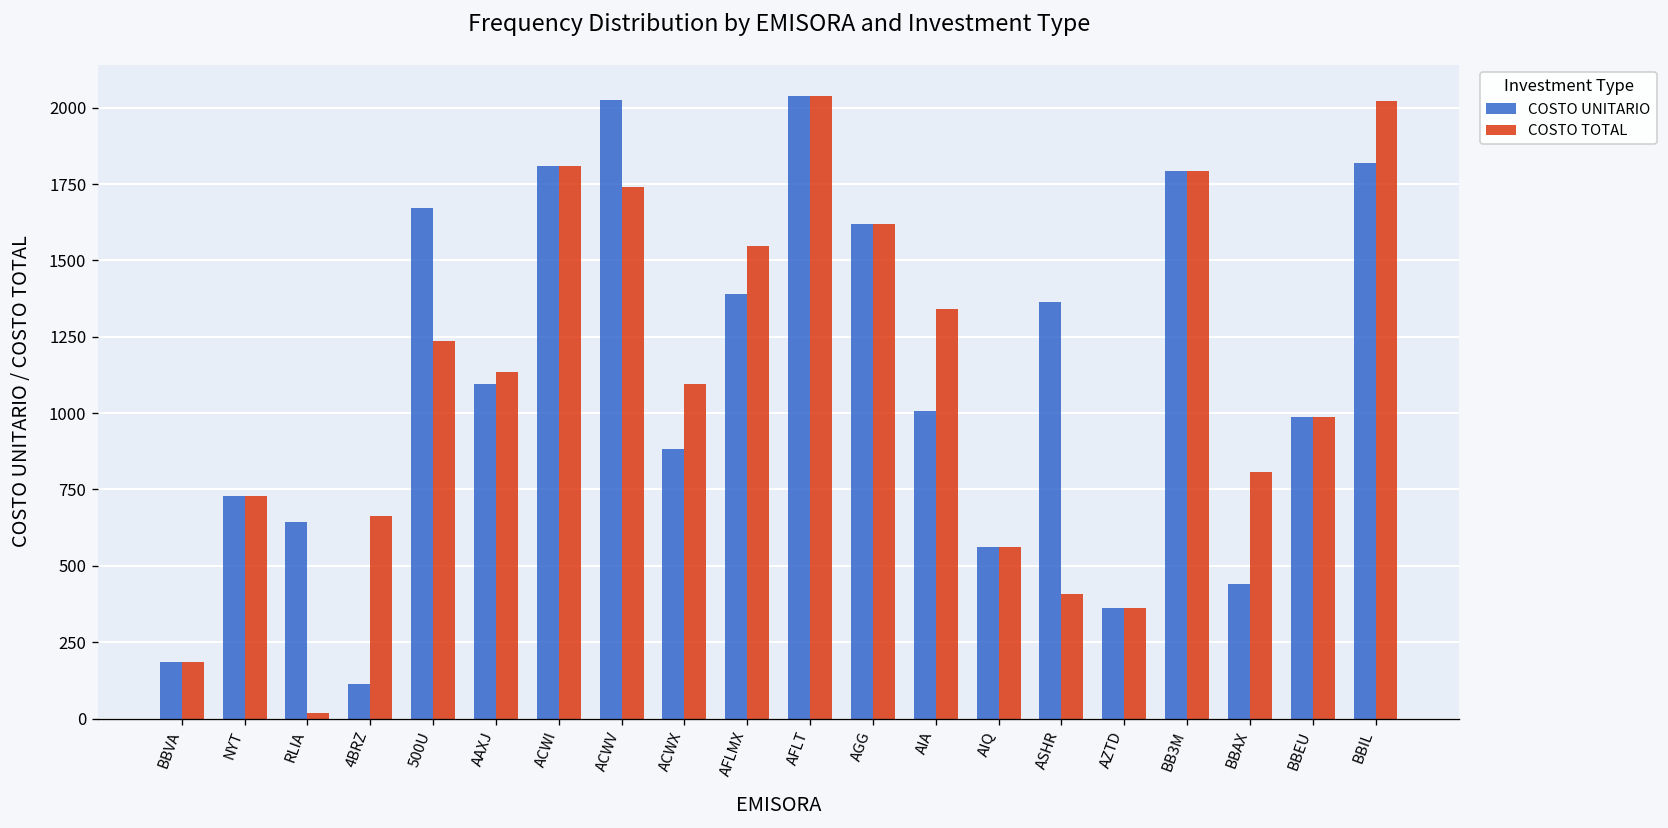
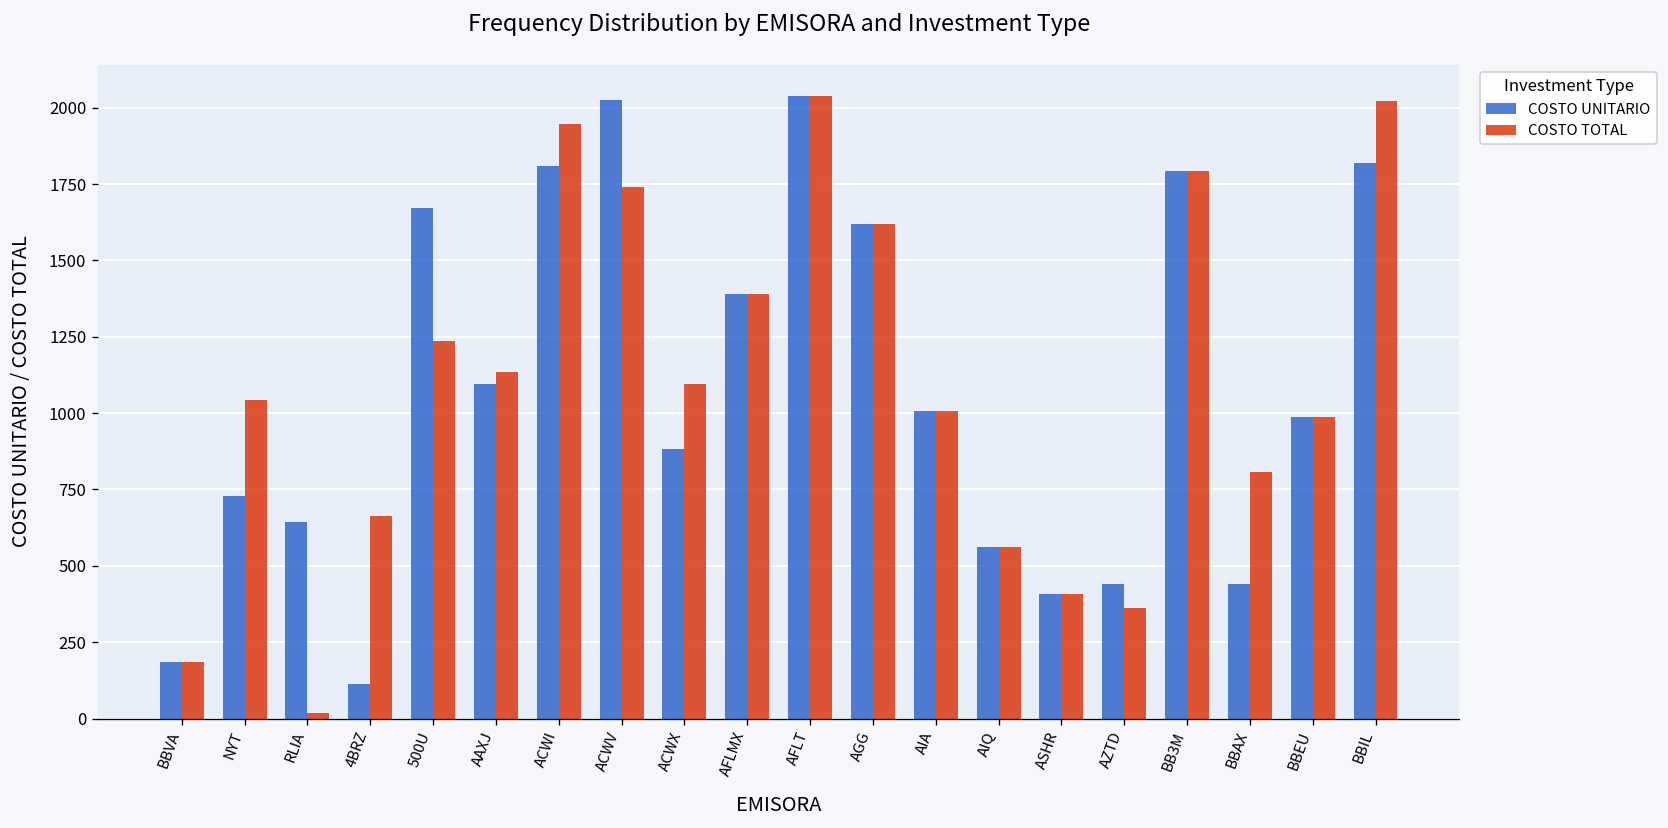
COSTO TOTAL, NYT: 730 -> 1040
COSTO TOTAL, ACWI: 1810 -> 1950
COSTO TOTAL, AFLMX: 1550 -> 1390
COSTO TOTAL, AIA: 1340 -> 1010
COSTO UNITARIO, ASHR: 1360 -> 410
COSTO UNITARIO, AZTD: 360 -> 440
